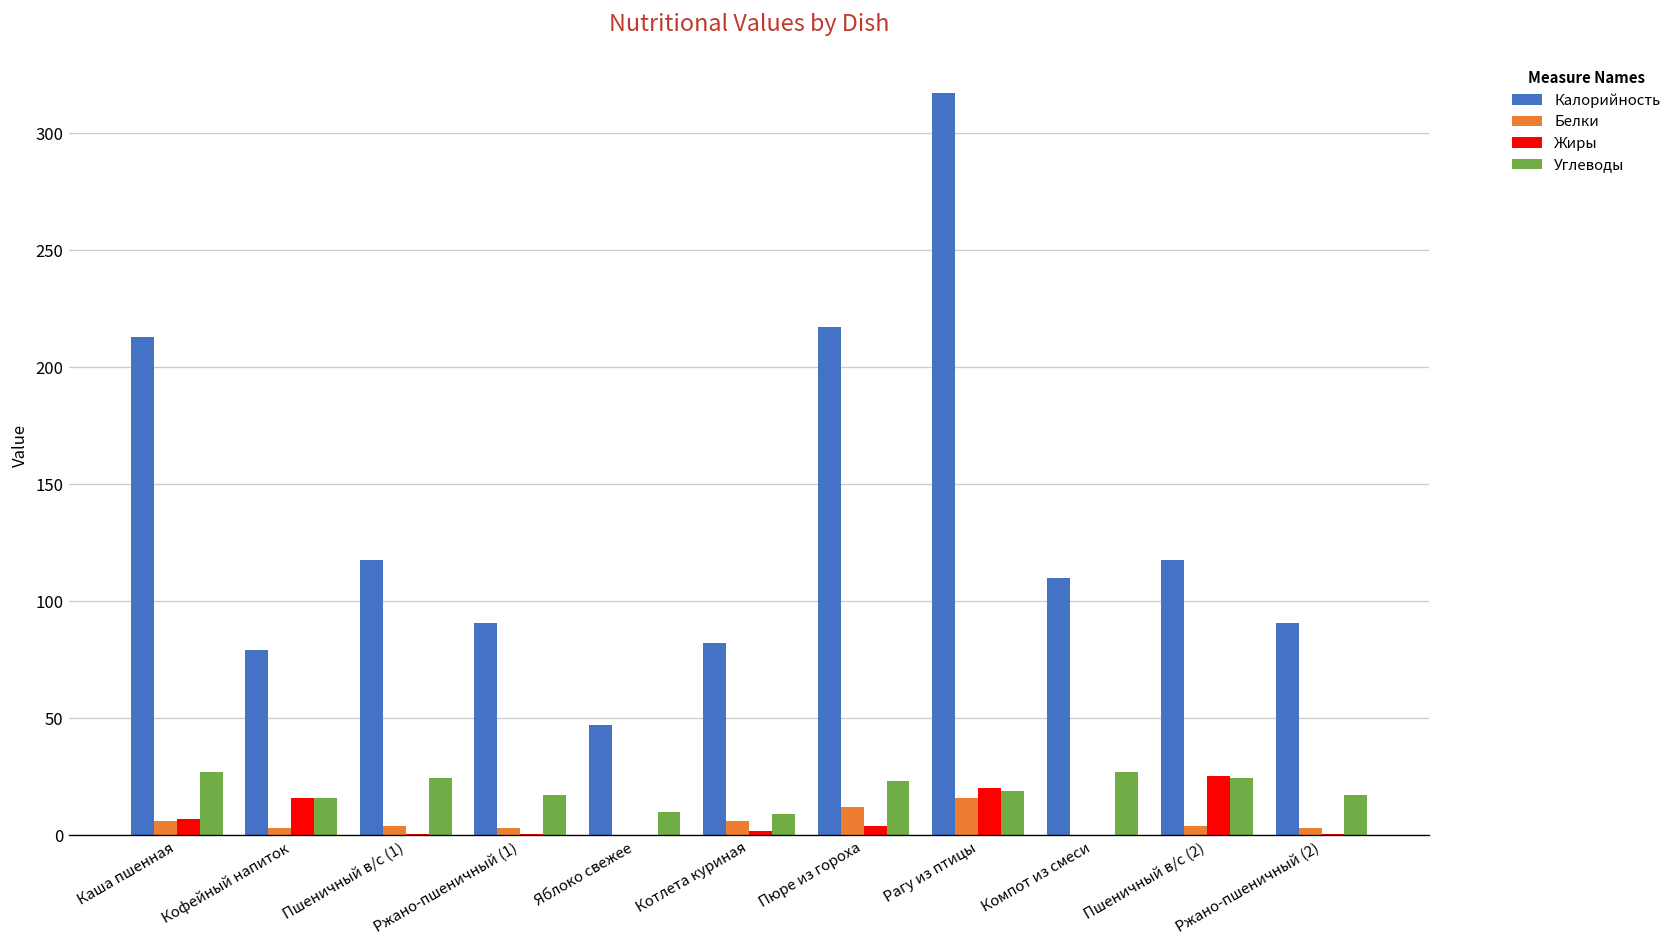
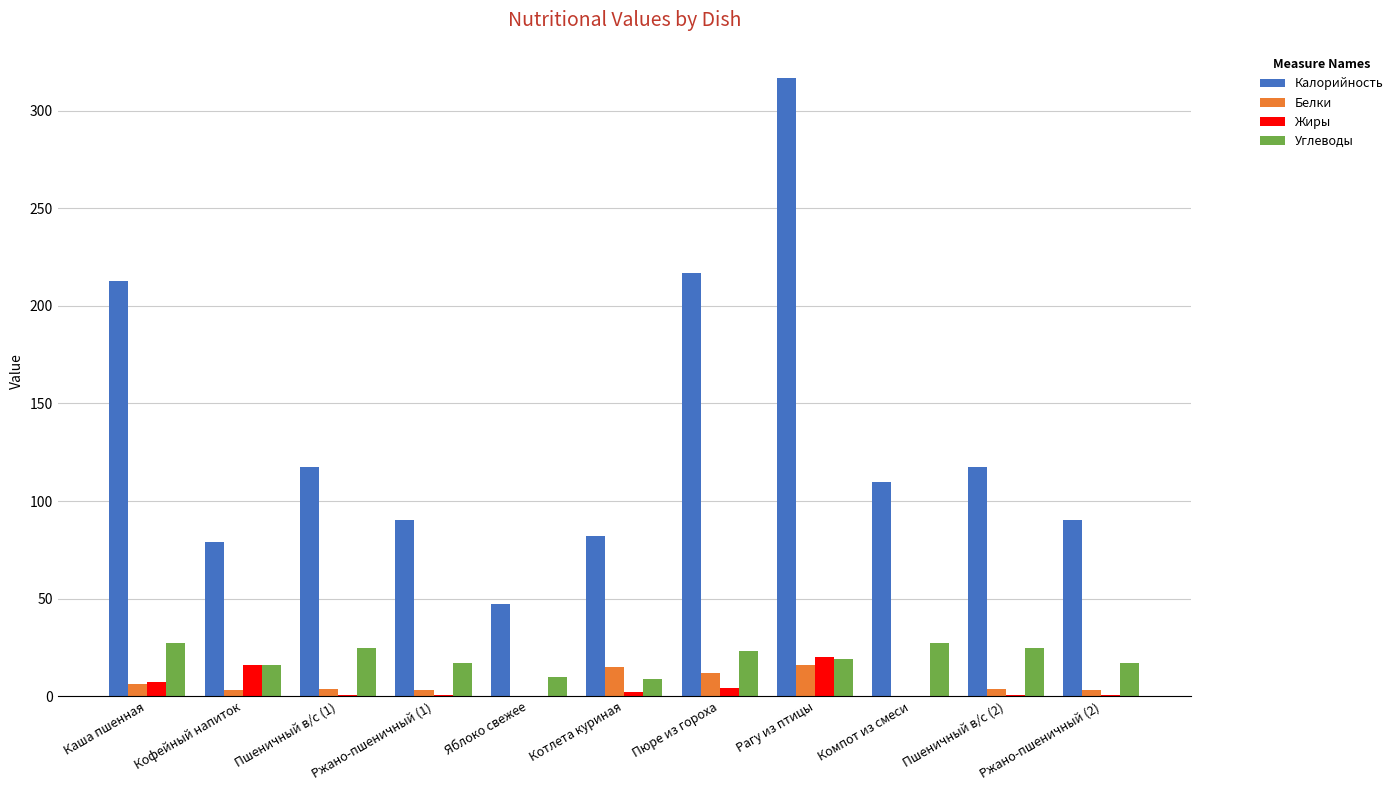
Белки, Котлета куриная: 6 -> 15
Жиры, Пшеничный в/с (2): 26 -> 0
